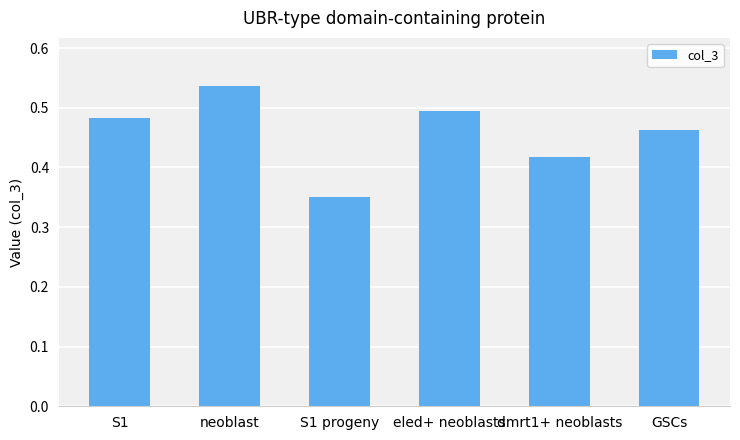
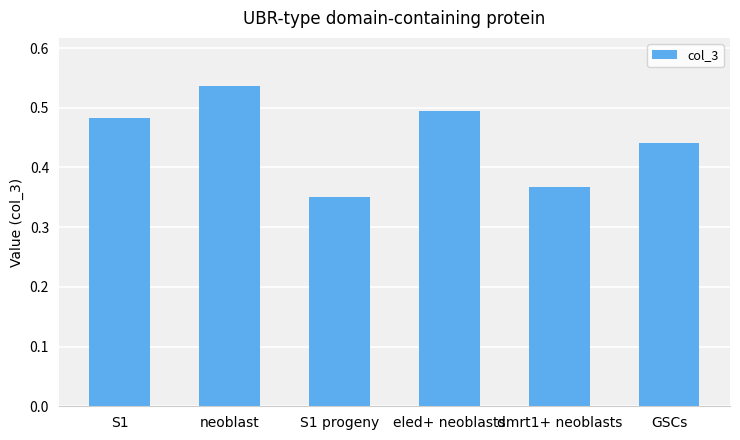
dmrt1+ neoblasts: 0.42 -> 0.37
GSCs: 0.46 -> 0.44
